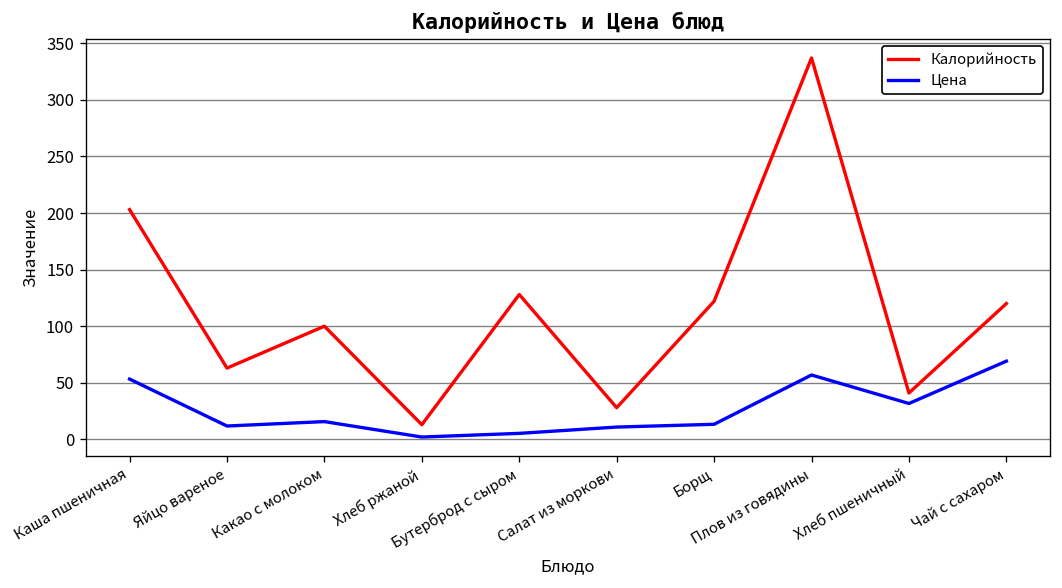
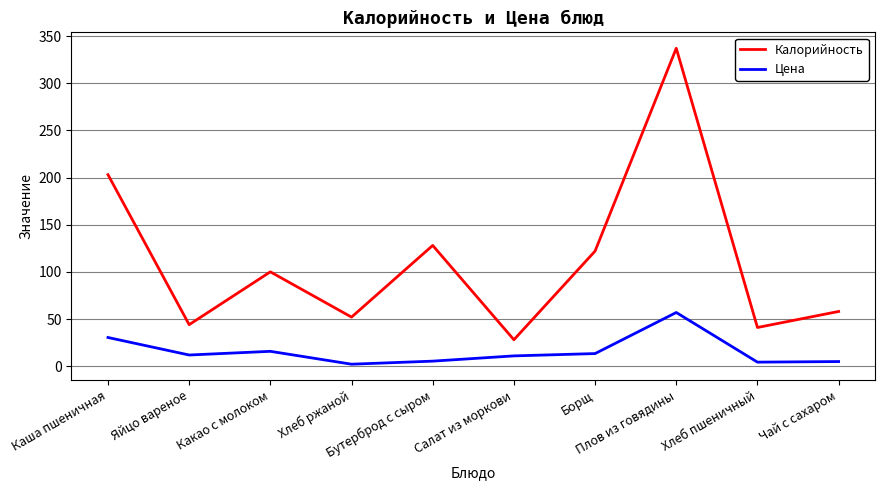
Цена, Каша пшеничная: 50 -> 30
Калорийность, Яйцо вареное: 60 -> 40
Калорийность, Хлеб ржаной: 10 -> 50
Цена, Хлеб пшеничный: 30 -> 0
Калорийность, Чай с сахаром: 120 -> 60
Цена, Чай с сахаром: 70 -> 0
